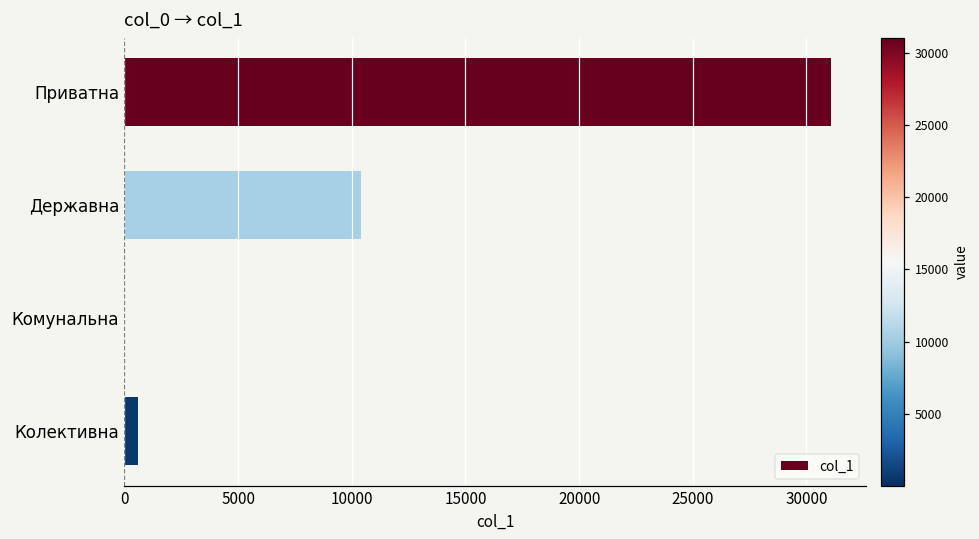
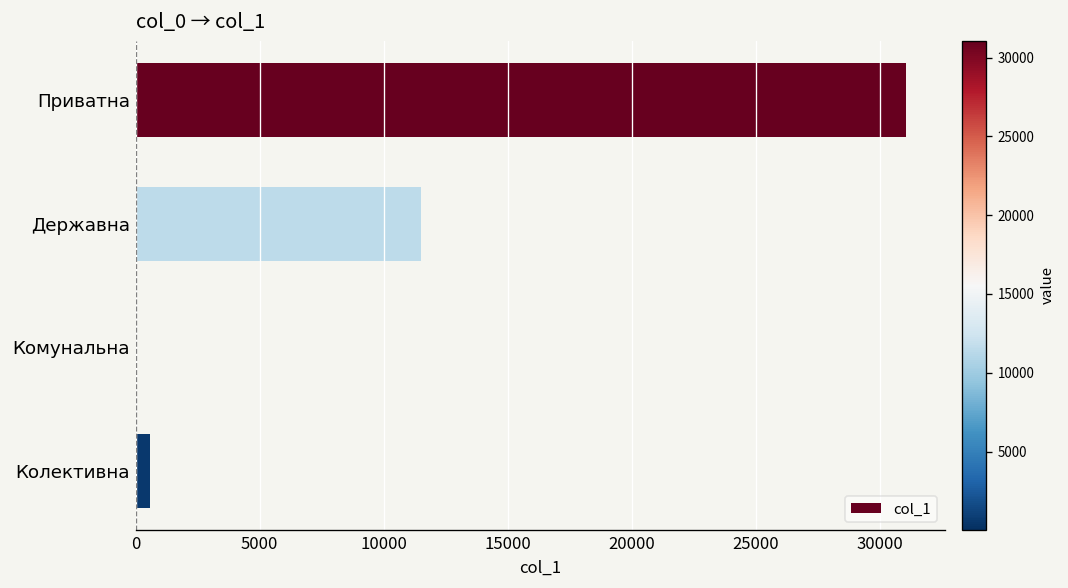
Державна: 10400 -> 11500
